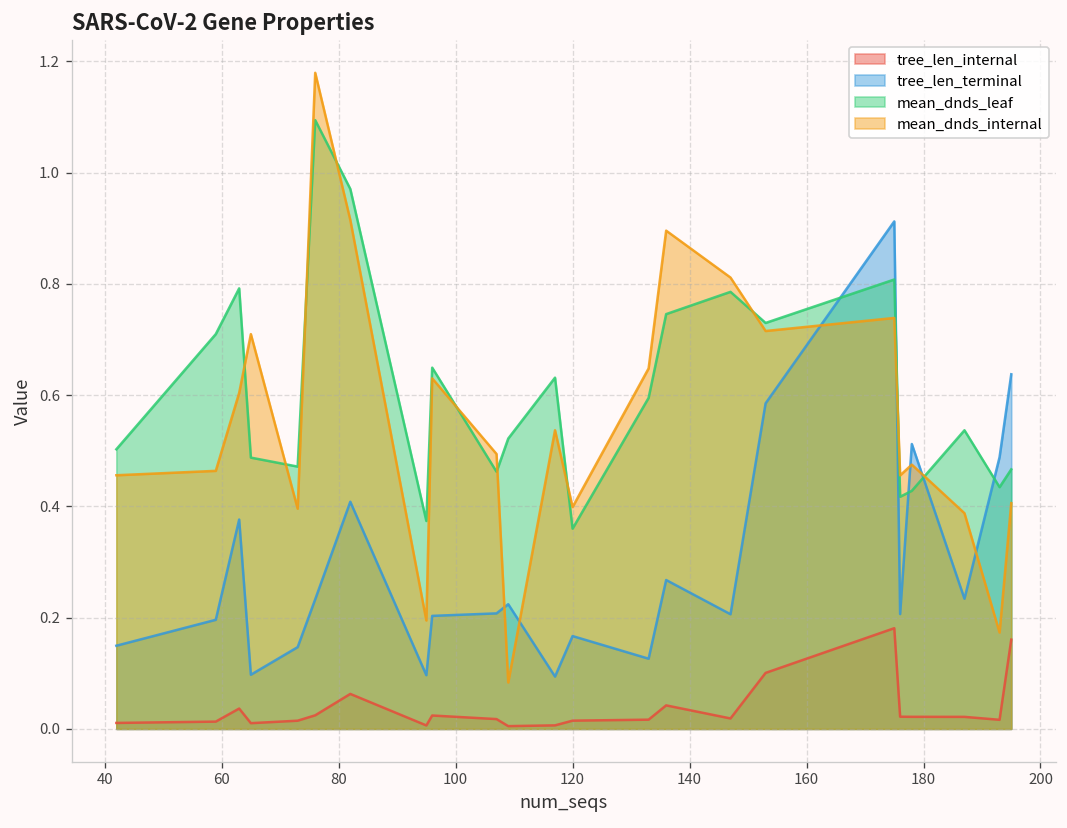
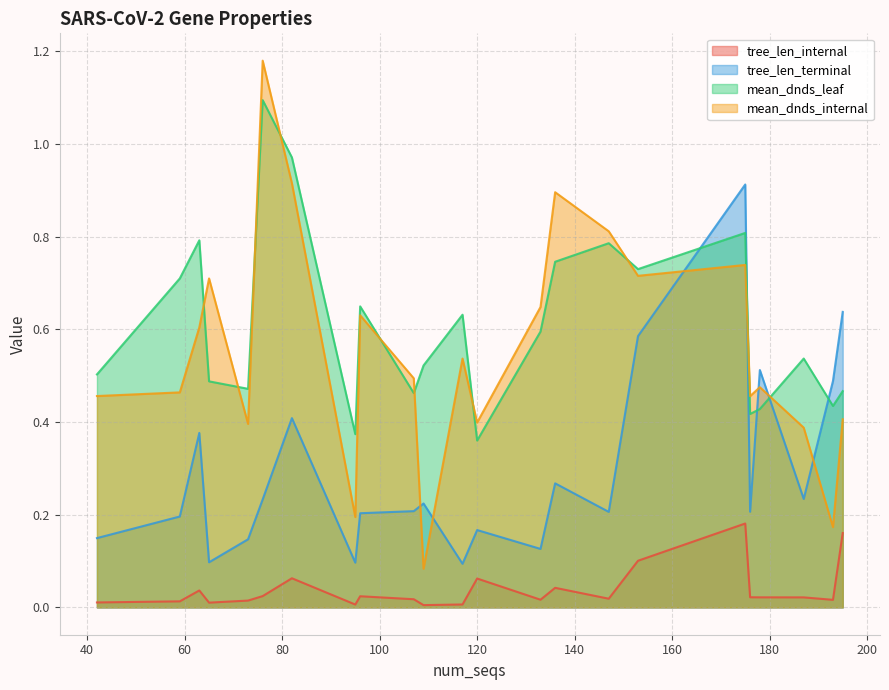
tree_len_internal, 120: 0.01 -> 0.06
